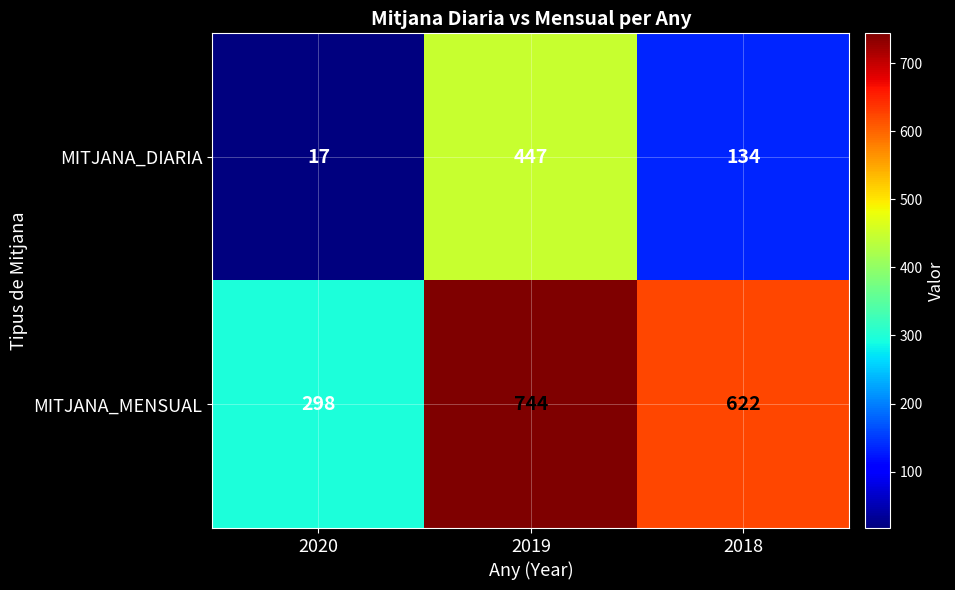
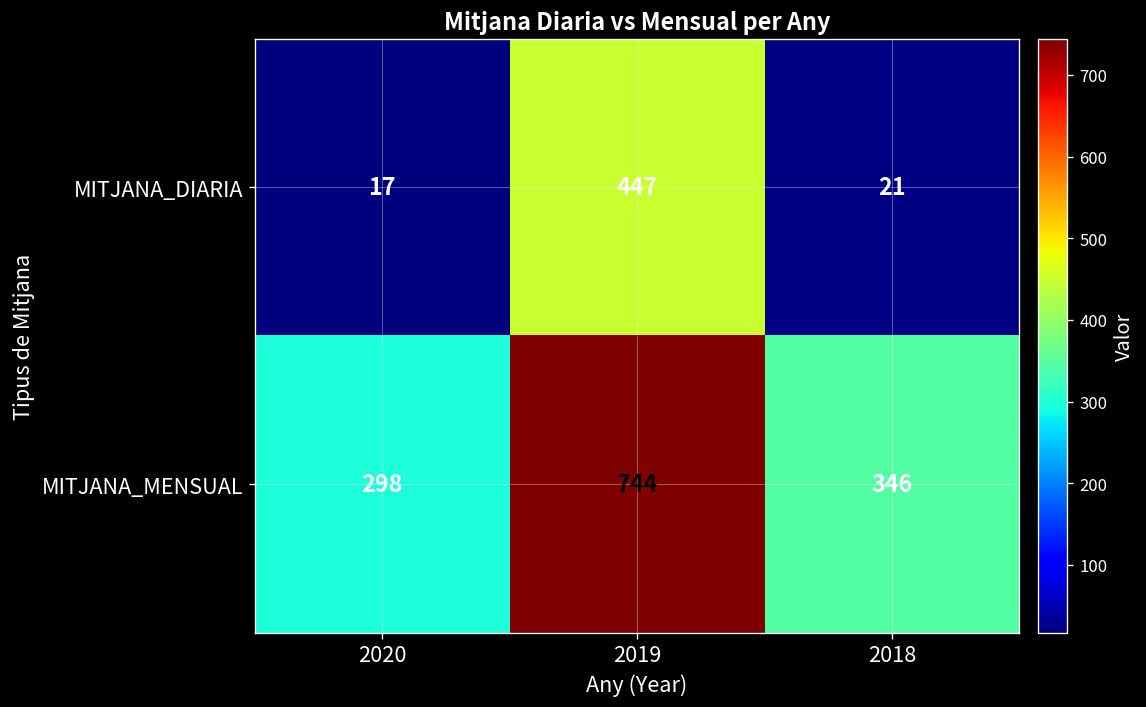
MITJANA_DIARIA, 2018: 134 -> 21
MITJANA_MENSUAL, 2018: 622 -> 346
